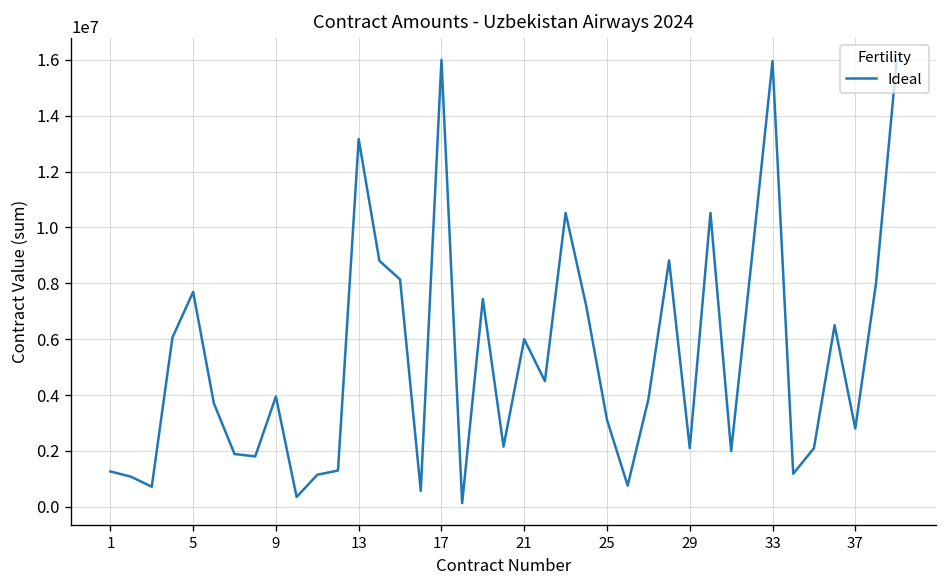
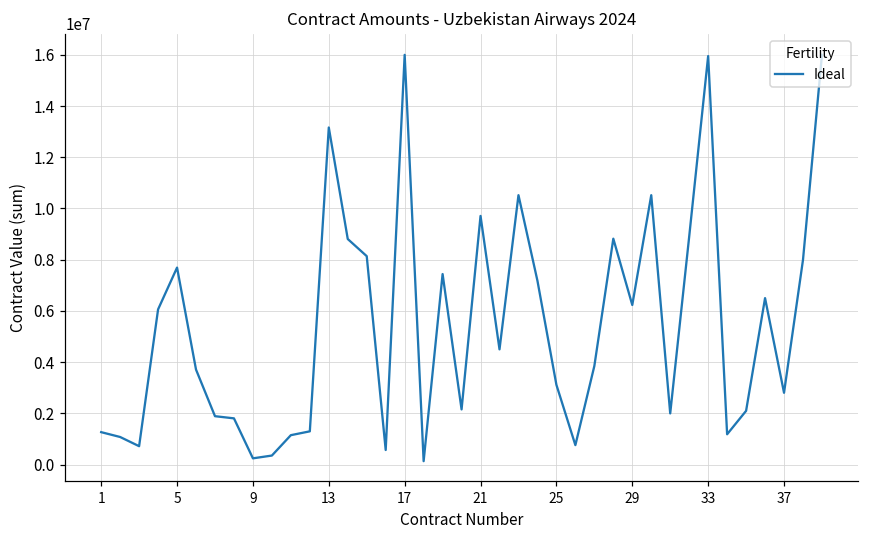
9: 3900000 -> 200000
21: 6000000 -> 9700000
29: 2100000 -> 6200000
